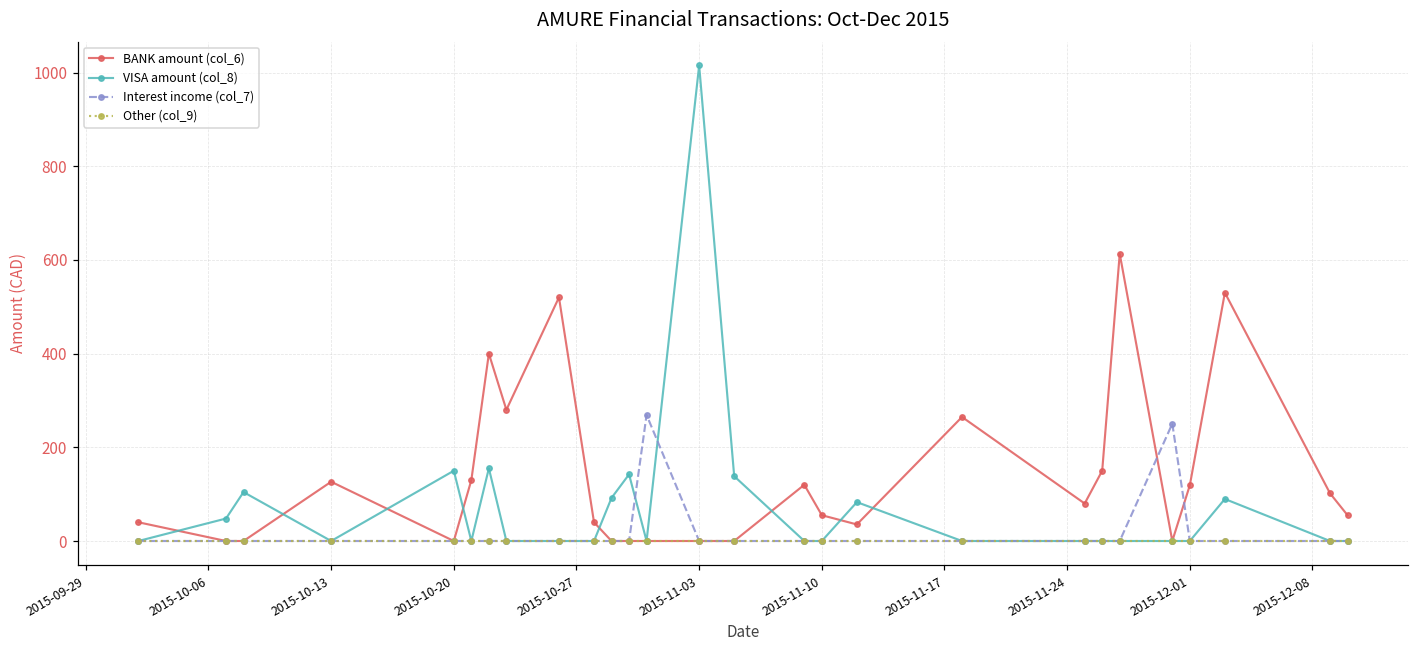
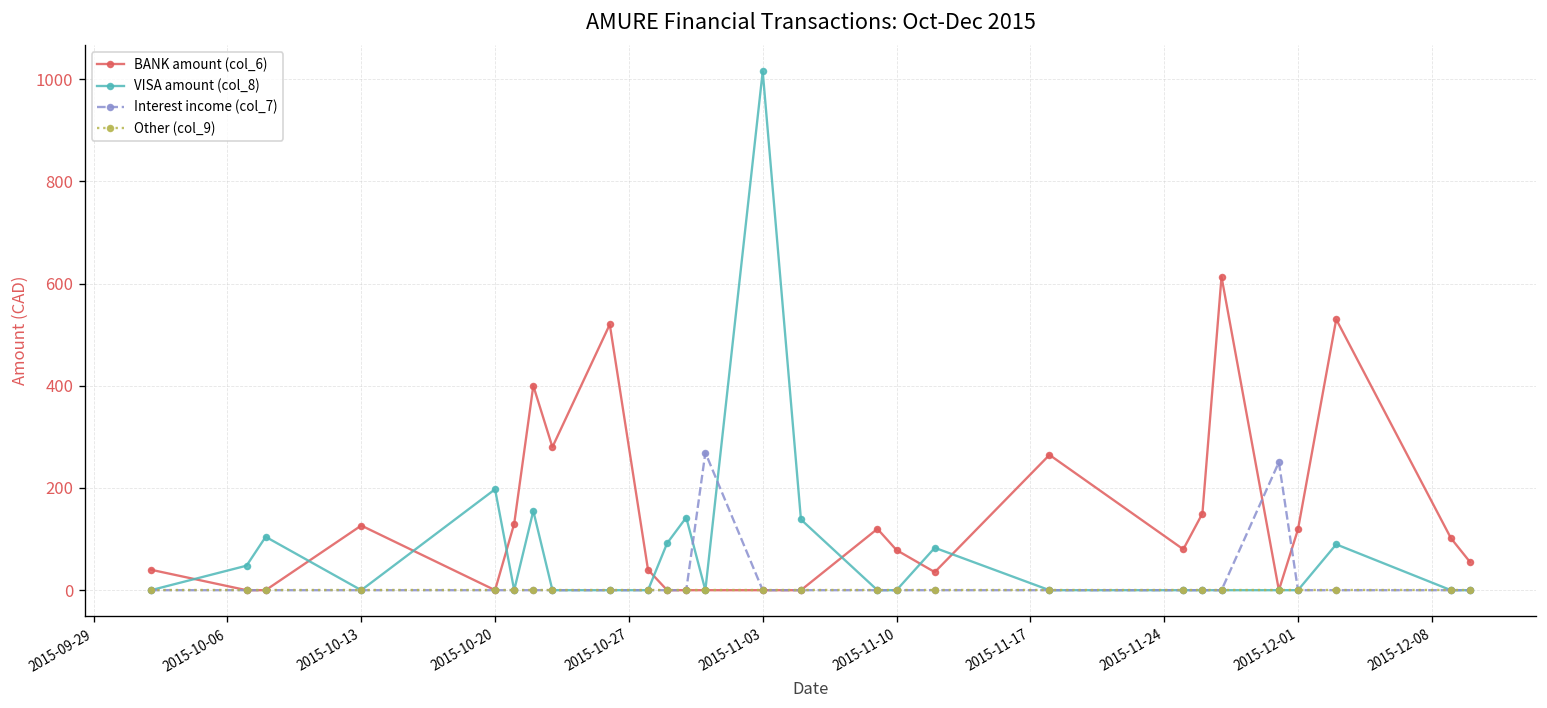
VISA amount (col_8), 2015-10-20: 150 -> 200
BANK amount (col_6), 2015-11-10: 60 -> 80
